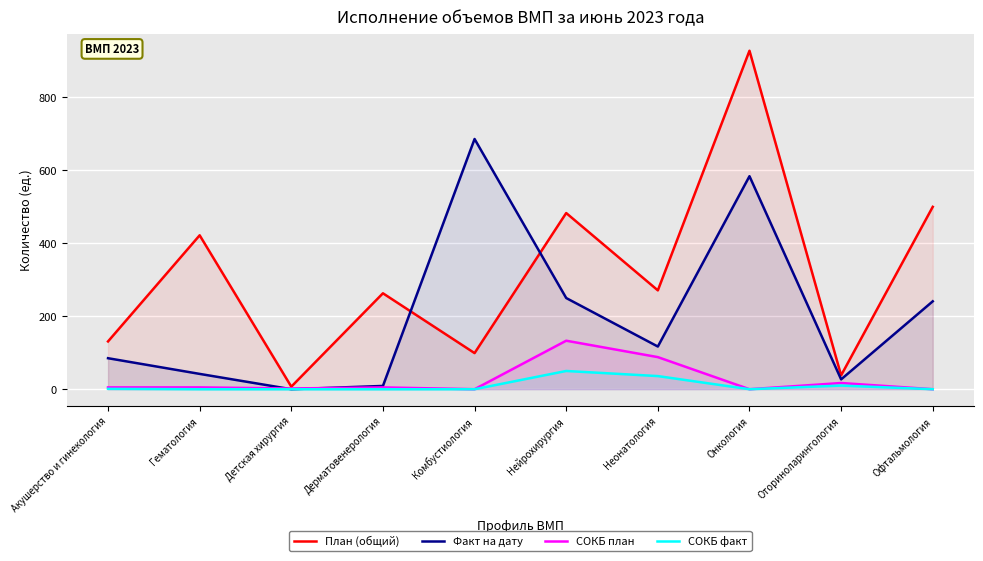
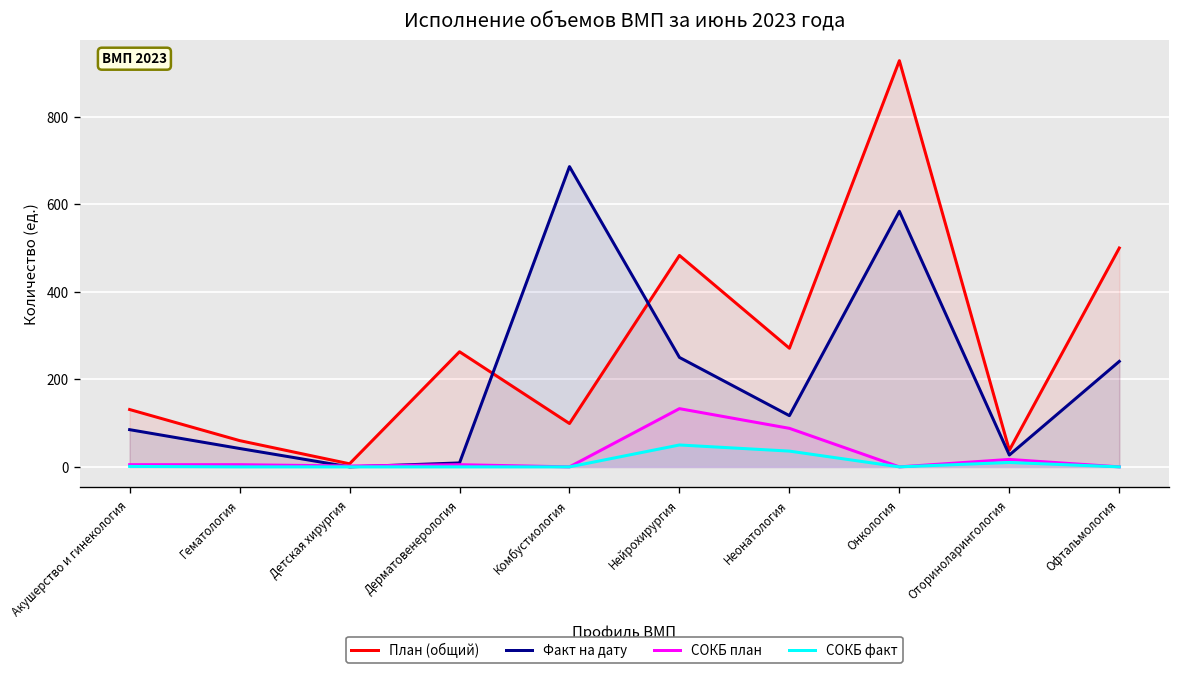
План (общий), Гематология: 420 -> 60
